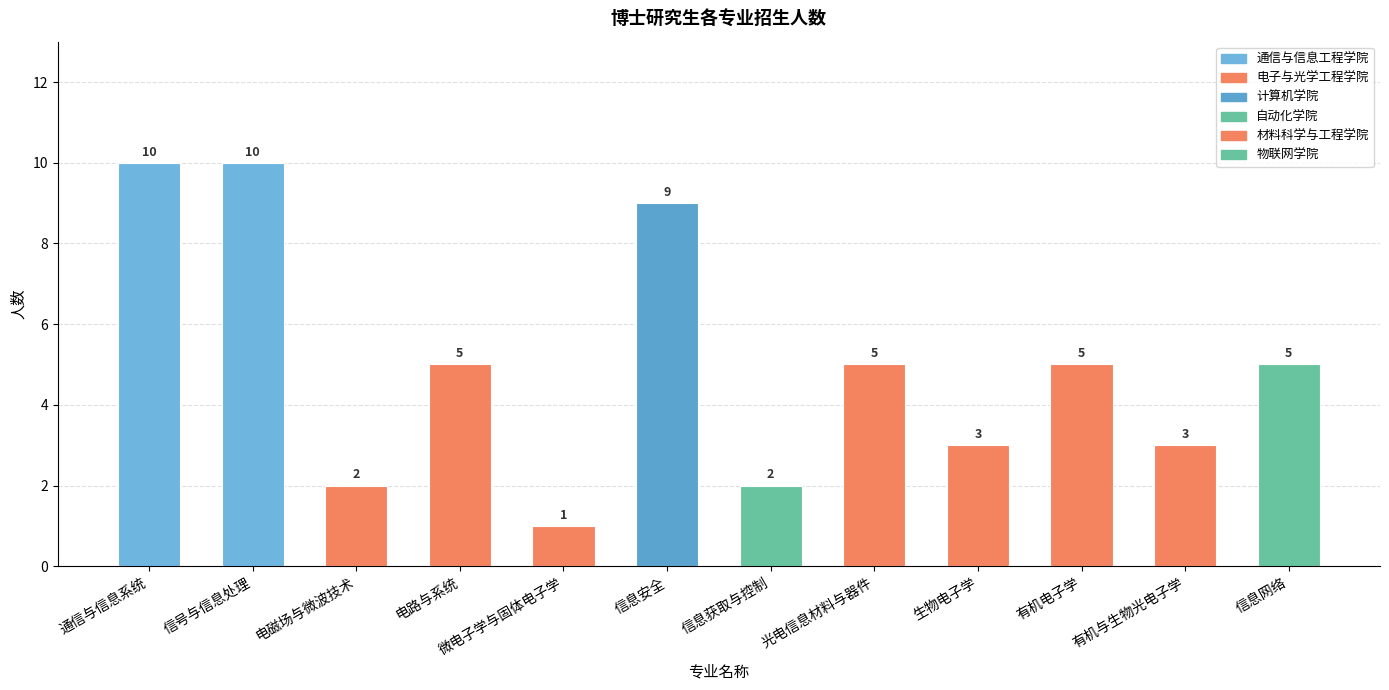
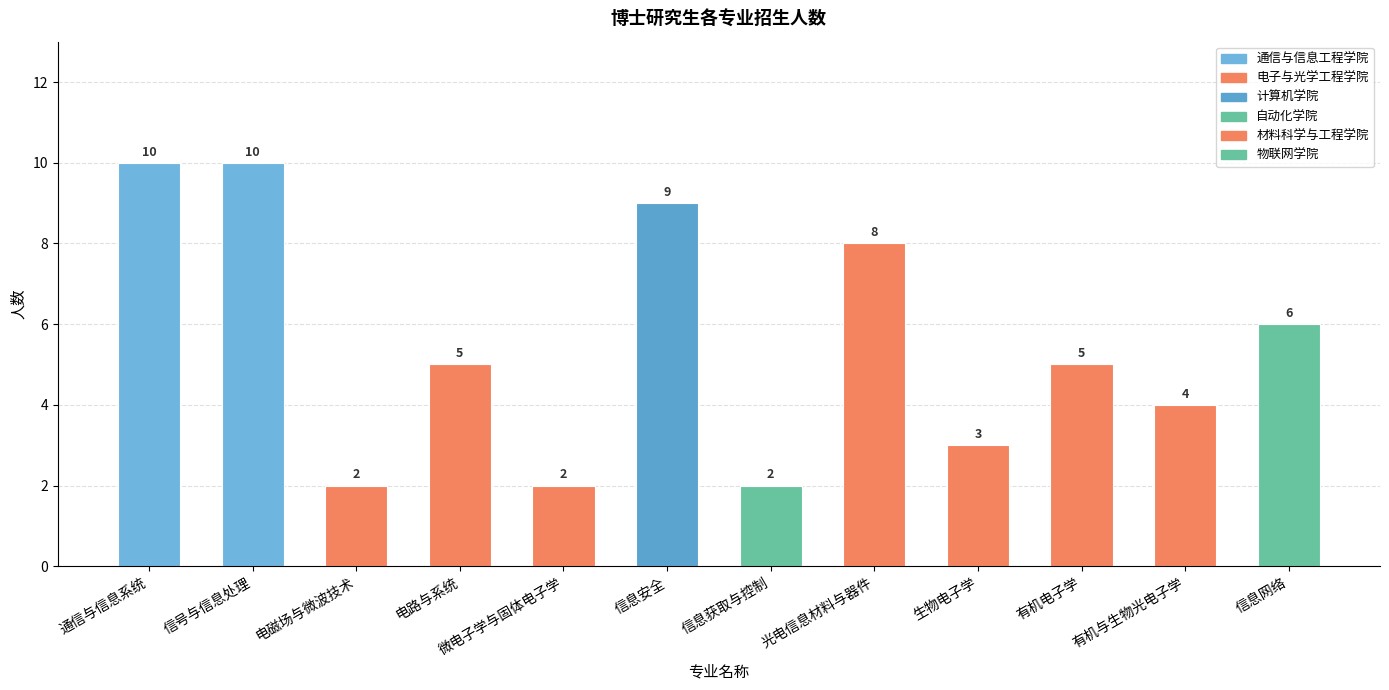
微电子学与固体电子学: 1 -> 2
光电信息材料与器件: 5 -> 8
有机与生物光电子学: 3 -> 4
信息网络: 5 -> 6
